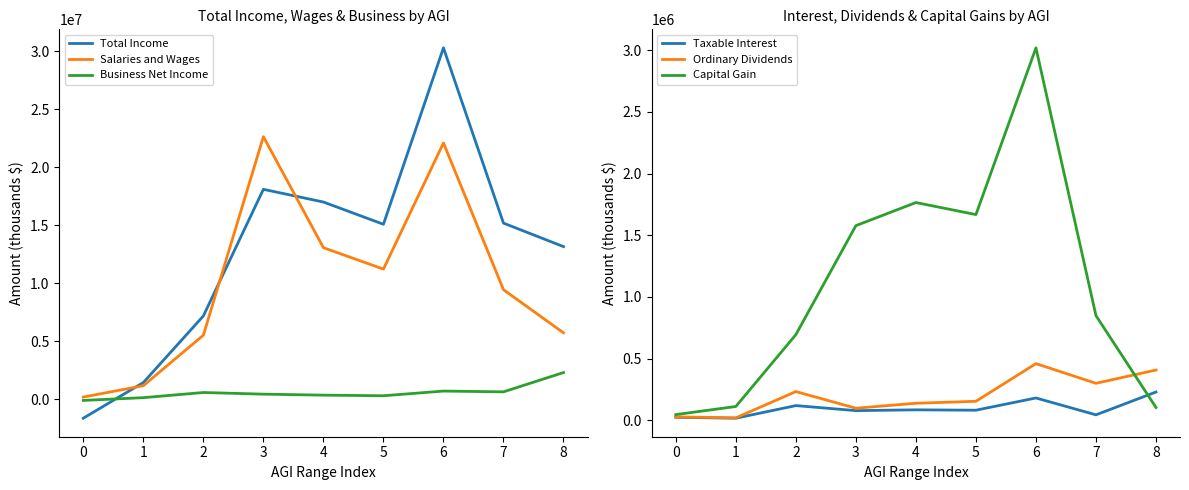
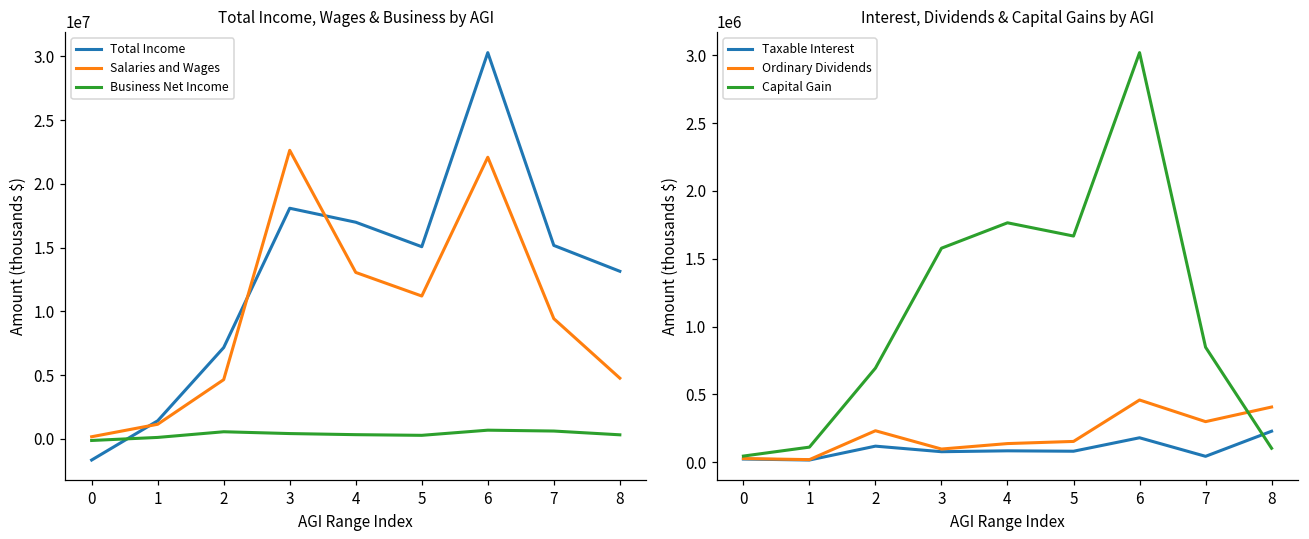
Total Income, Wages & Business by AGI, Salaries and Wages, 2: 5500000 -> 4700000
Total Income, Wages & Business by AGI, Salaries and Wages, 8: 5700000 -> 4800000
Total Income, Wages & Business by AGI, Business Net Income, 8: 2300000 -> 300000
